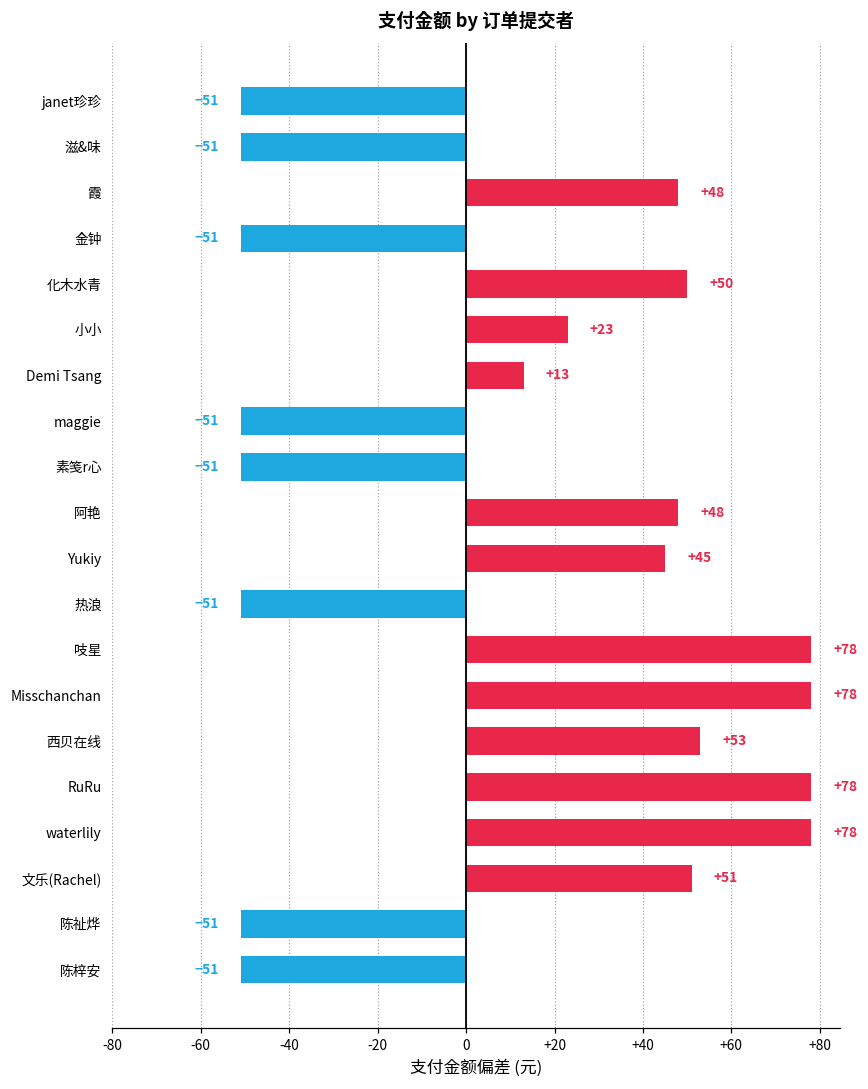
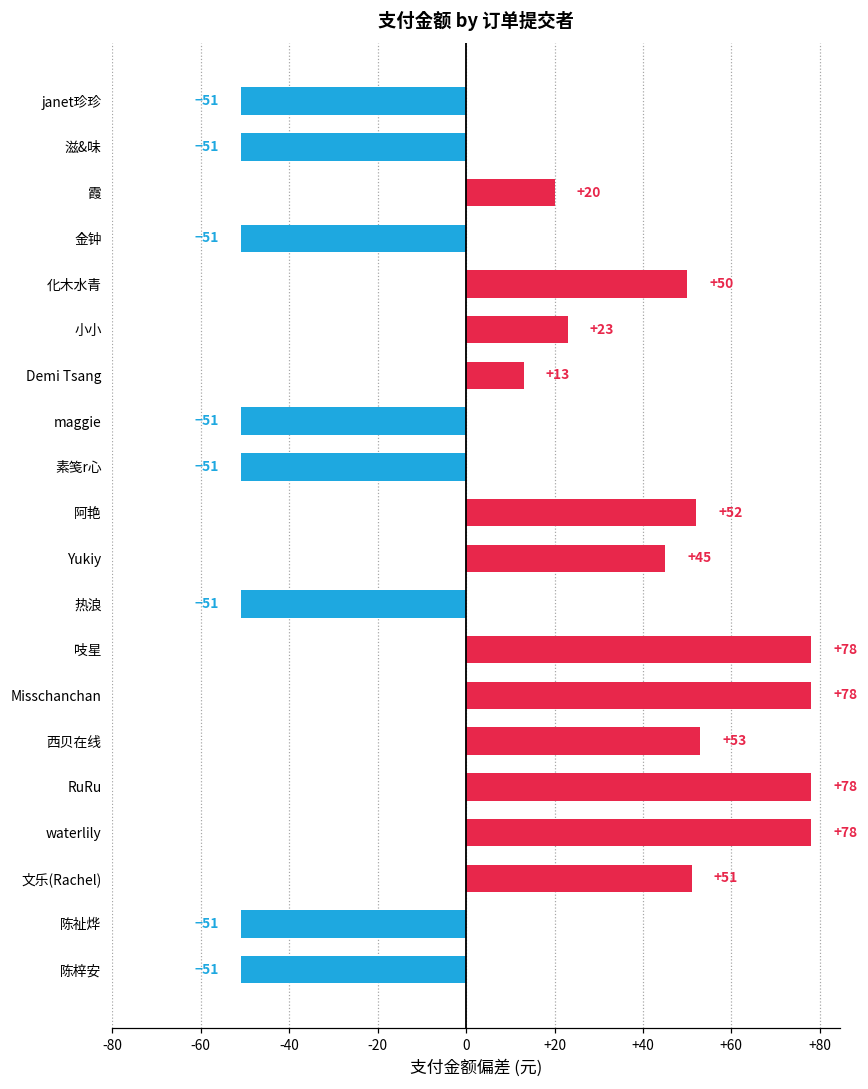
霞: +48 -> +20
阿艳: +48 -> +52
